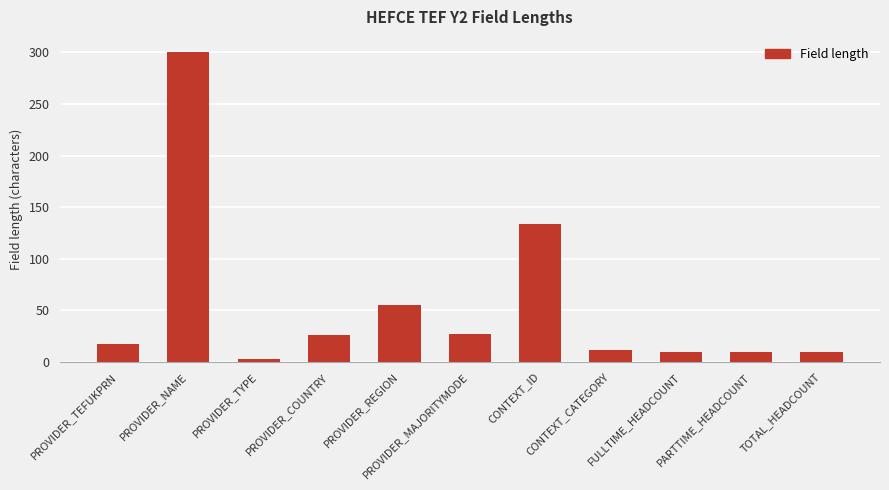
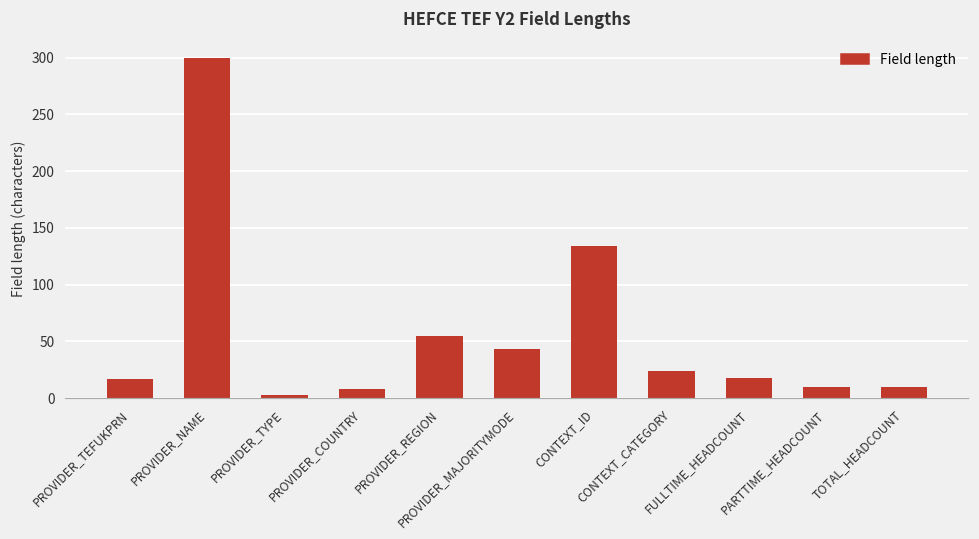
PROVIDER_COUNTRY: 26 -> 8
PROVIDER_MAJORITYMODE: 27 -> 43
CONTEXT_CATEGORY: 11 -> 24
FULLTIME_HEADCOUNT: 10 -> 18
